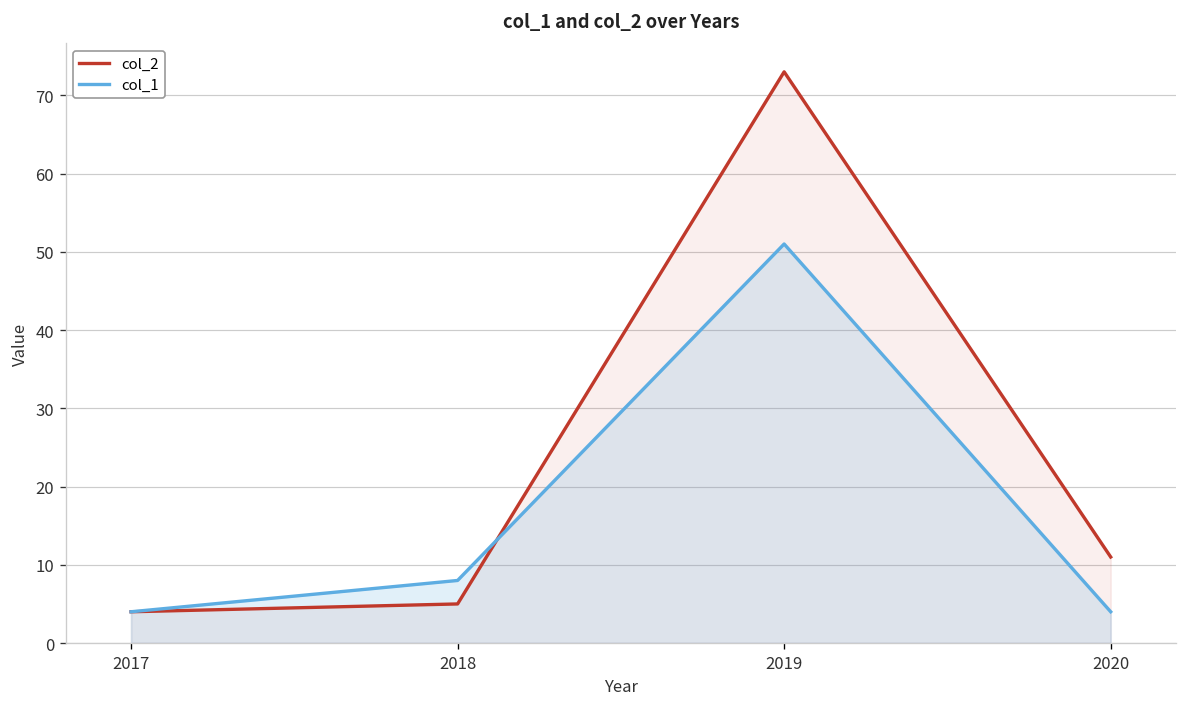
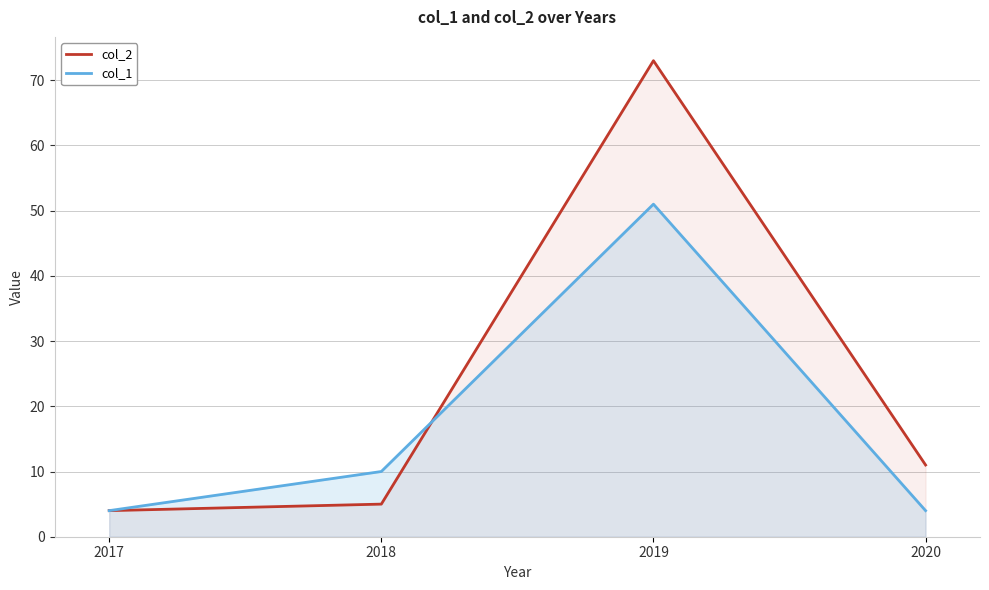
col_1, 2018: 8 -> 10
